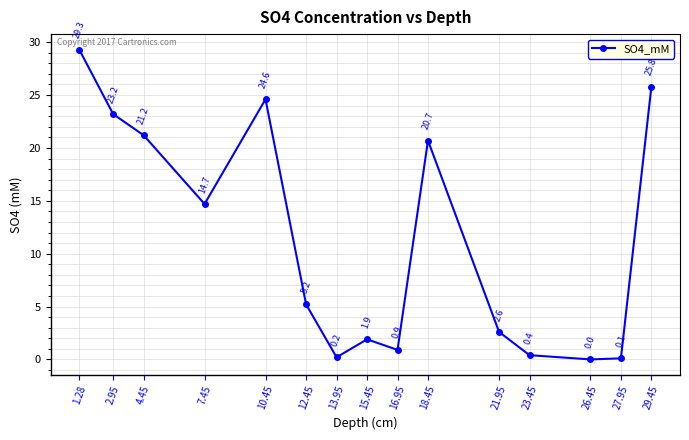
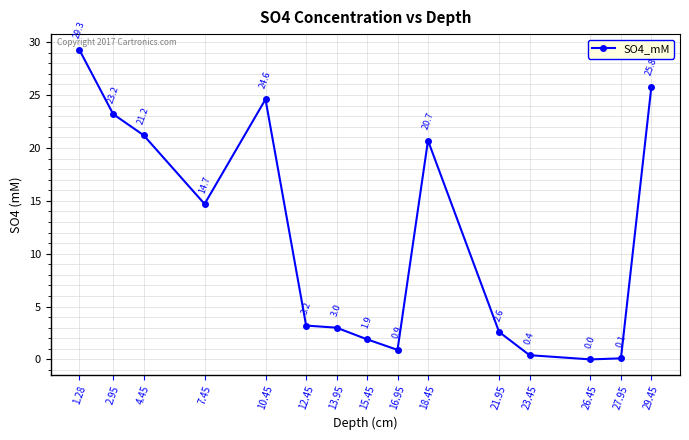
12.45: 5.2 -> 3.2
13.95: 0.2 -> 3.0
